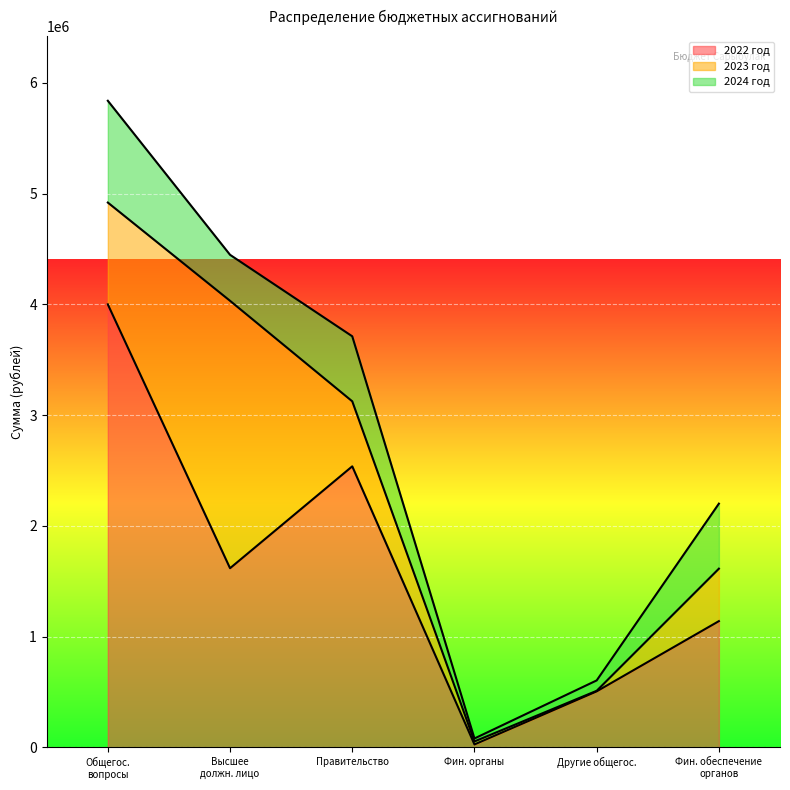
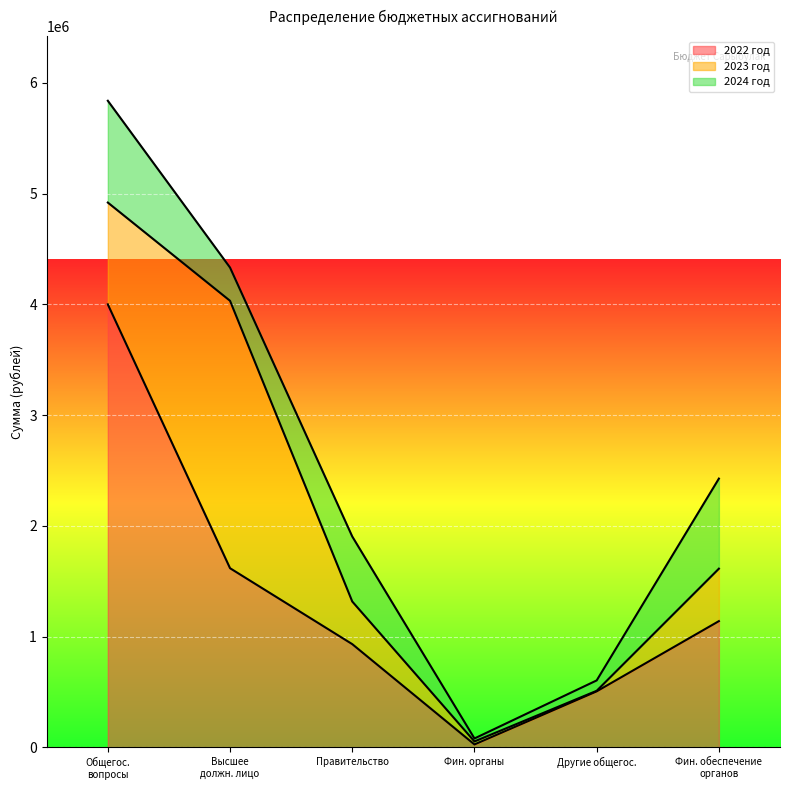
2024 год, Высшее должн. лицо: 420000 -> 300000
2022 год, Правительство: 2540000 -> 930000
2023 год, Правительство: 590000 -> 380000
2024 год, Фин. обеспечение органов: 590000 -> 810000
